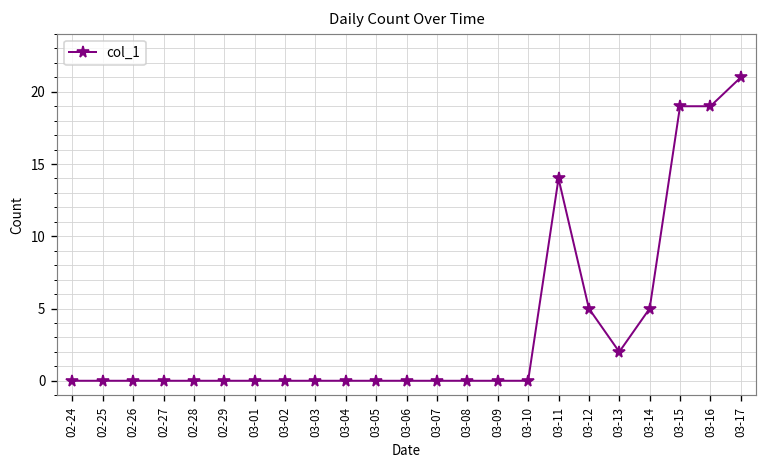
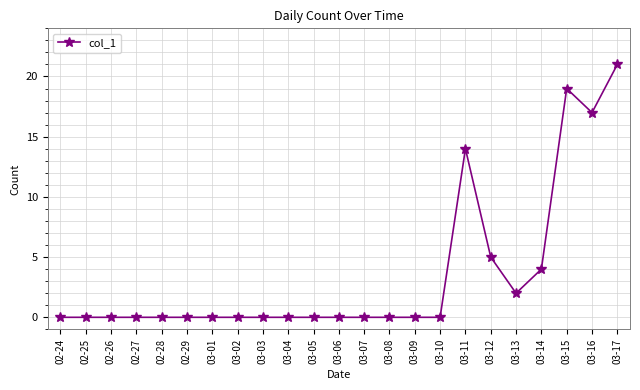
03-14: 5 -> 4
03-16: 19 -> 17
